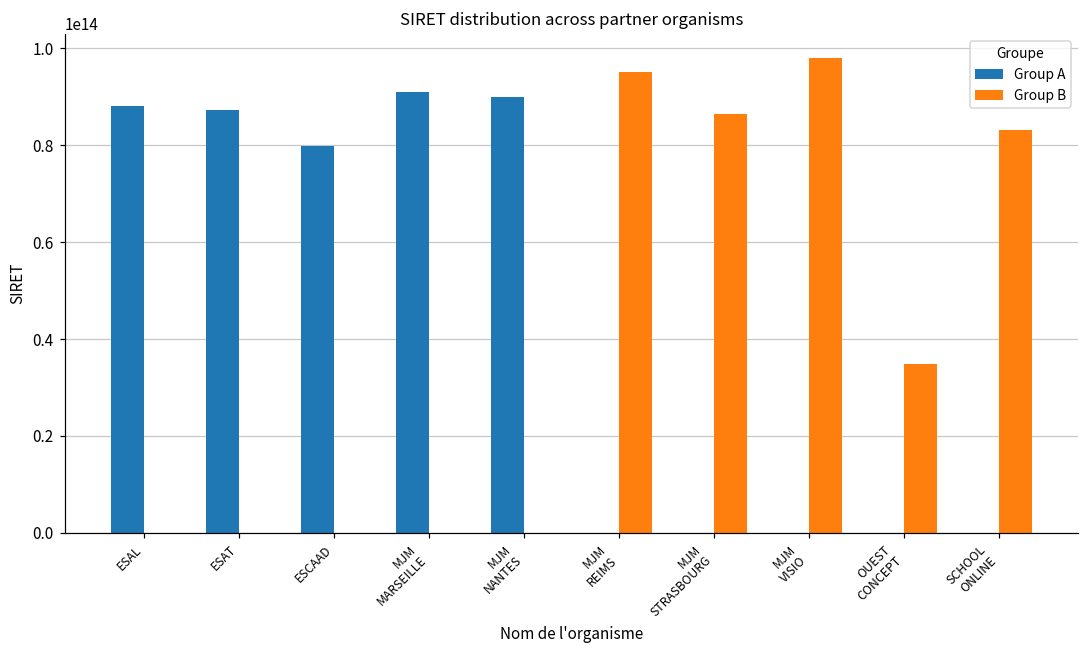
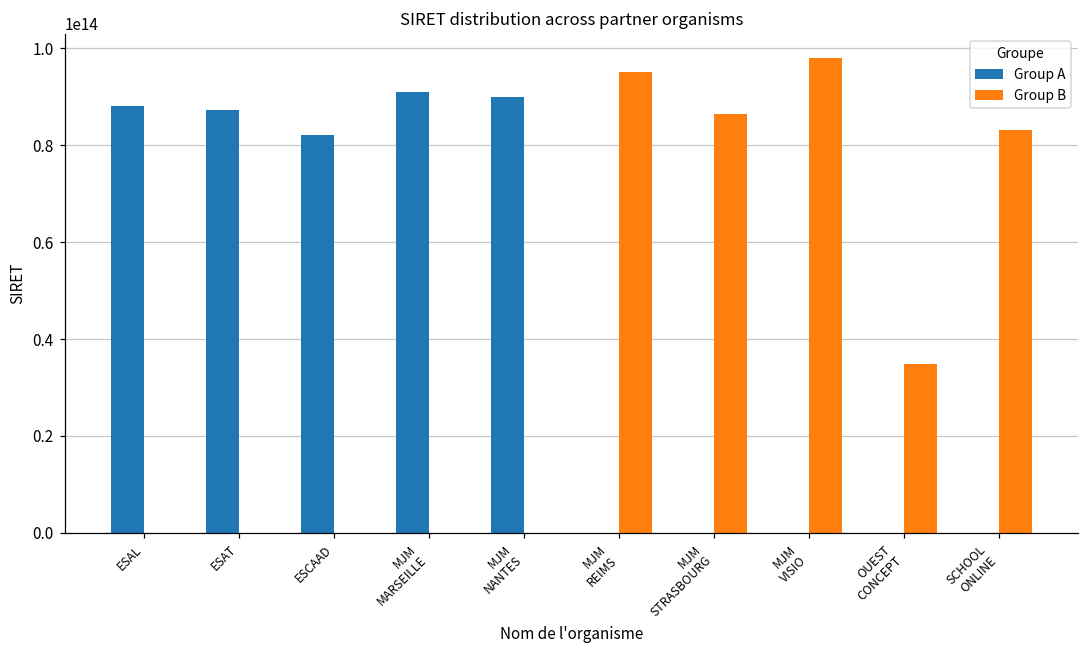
Group A, ESCAAD: 80000000000000 -> 82000000000000
